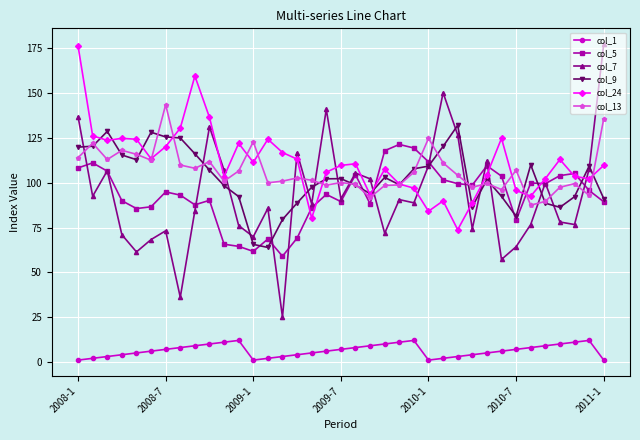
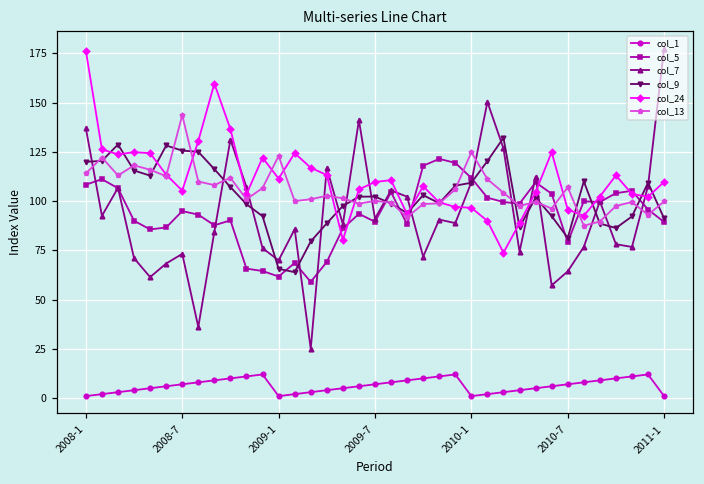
col_24, 2008-7: 120 -> 105
col_24, 2010-1: 84 -> 97
col_13, 2011-1: 136 -> 100
